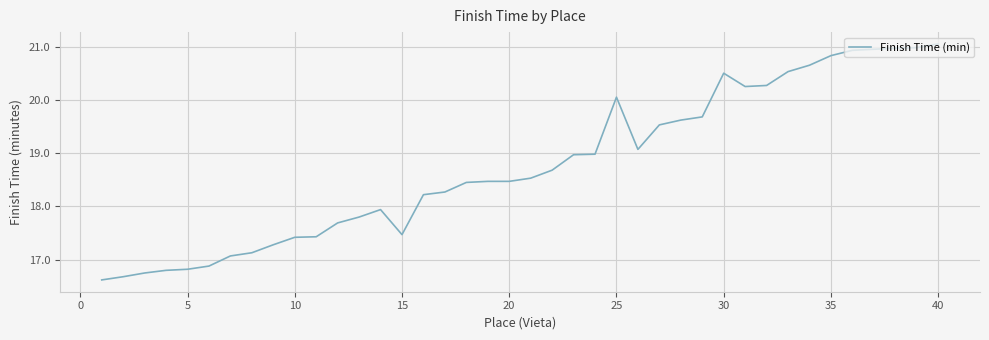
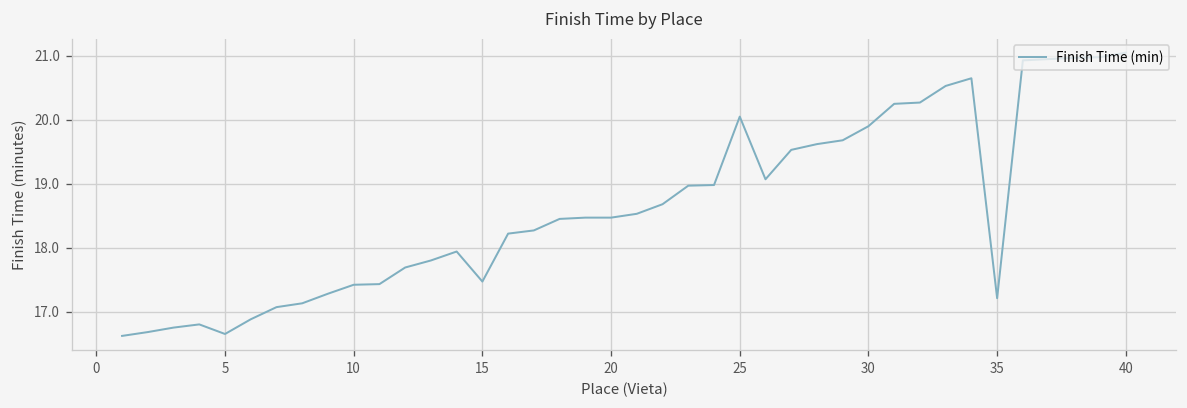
5: 16.8 -> 16.7
30: 20.5 -> 19.9
35: 20.8 -> 17.2
